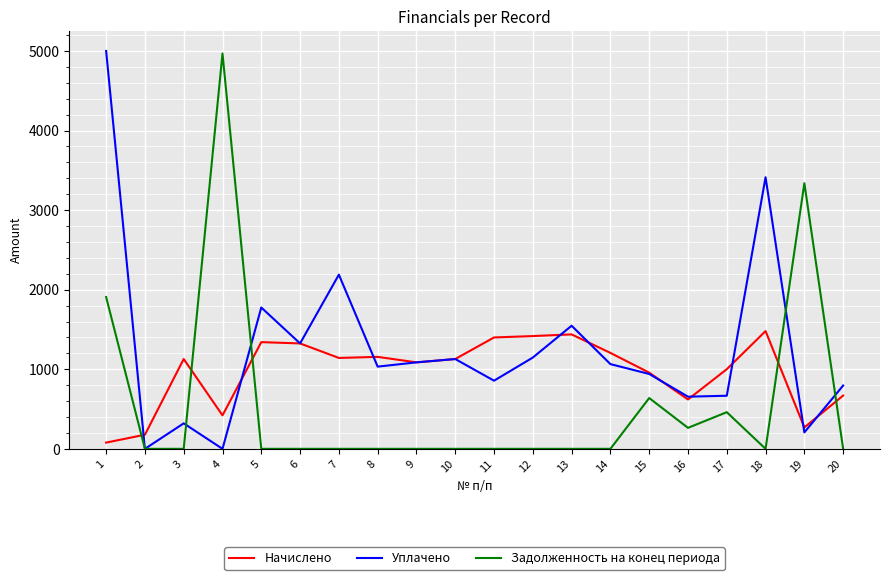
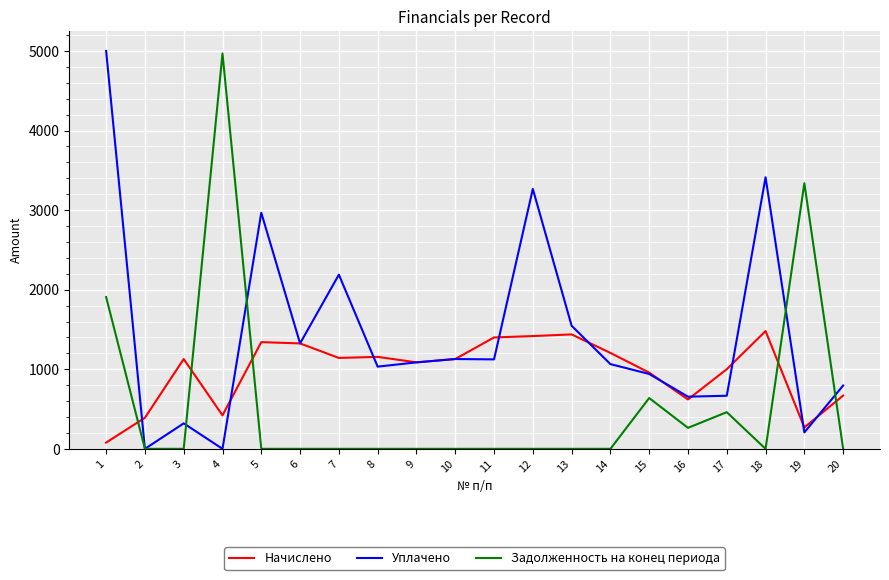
Начислено, 2: 200 -> 400
Уплачено, 5: 1800 -> 3000
Уплачено, 11: 900 -> 1100
Уплачено, 12: 1100 -> 3300
